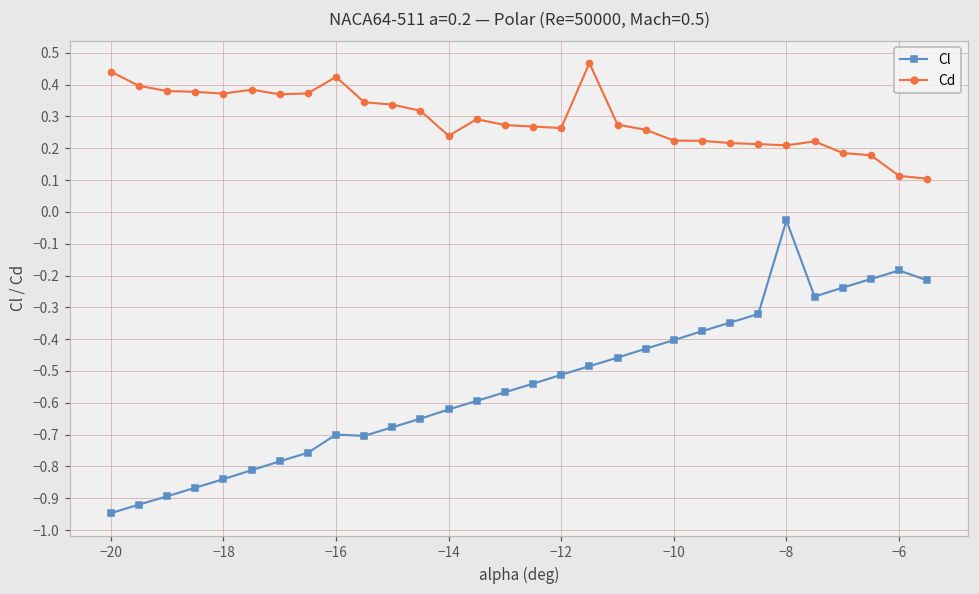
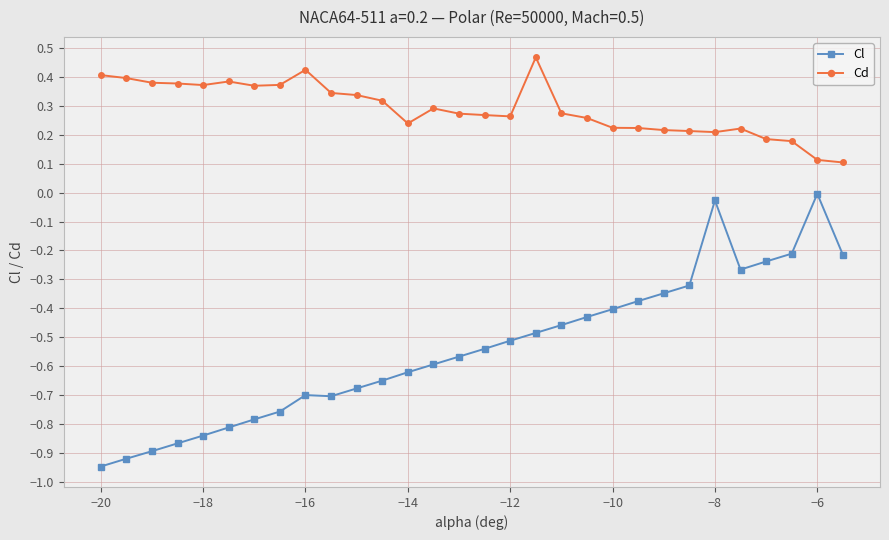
Cd, −20: 0.44 -> 0.41
Cl, −6: -0.18 -> 0.00
